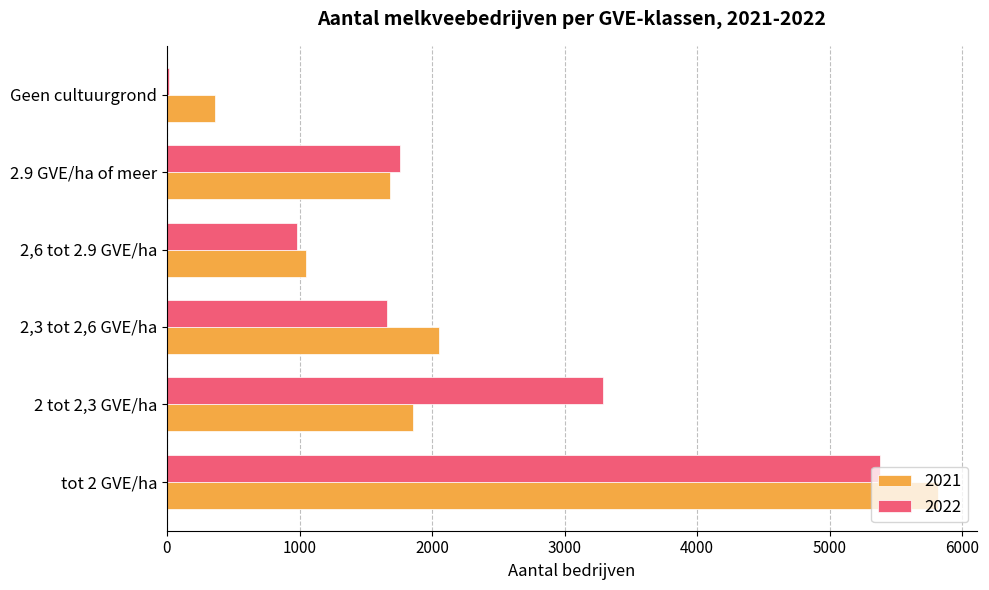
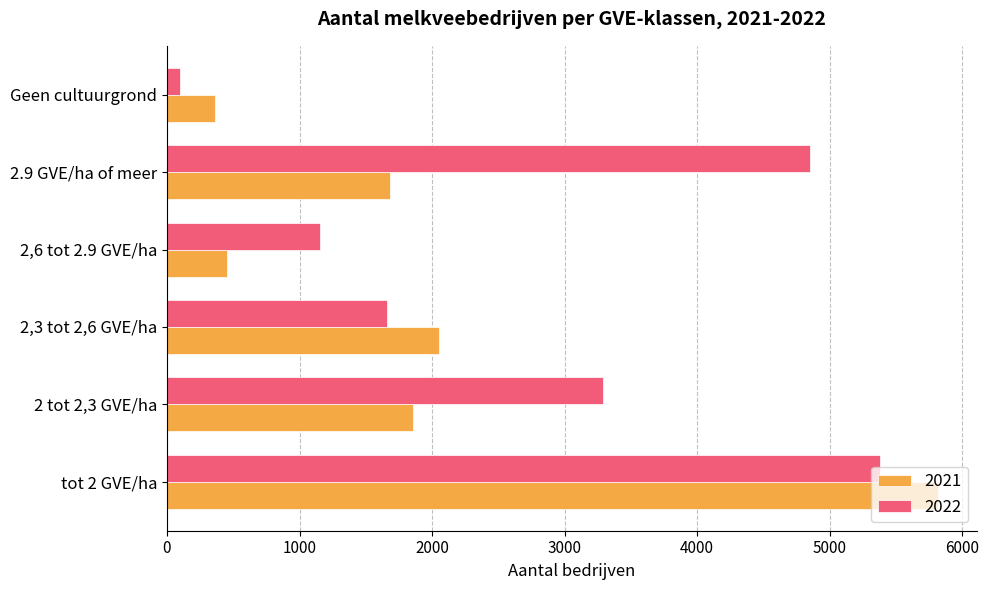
2022, Geen cultuurgrond: 20 -> 100
2022, 2.9 GVE/ha of meer: 1760 -> 4850
2022, 2,6 tot 2.9 GVE/ha: 980 -> 1150
2021, 2,6 tot 2.9 GVE/ha: 1050 -> 450
